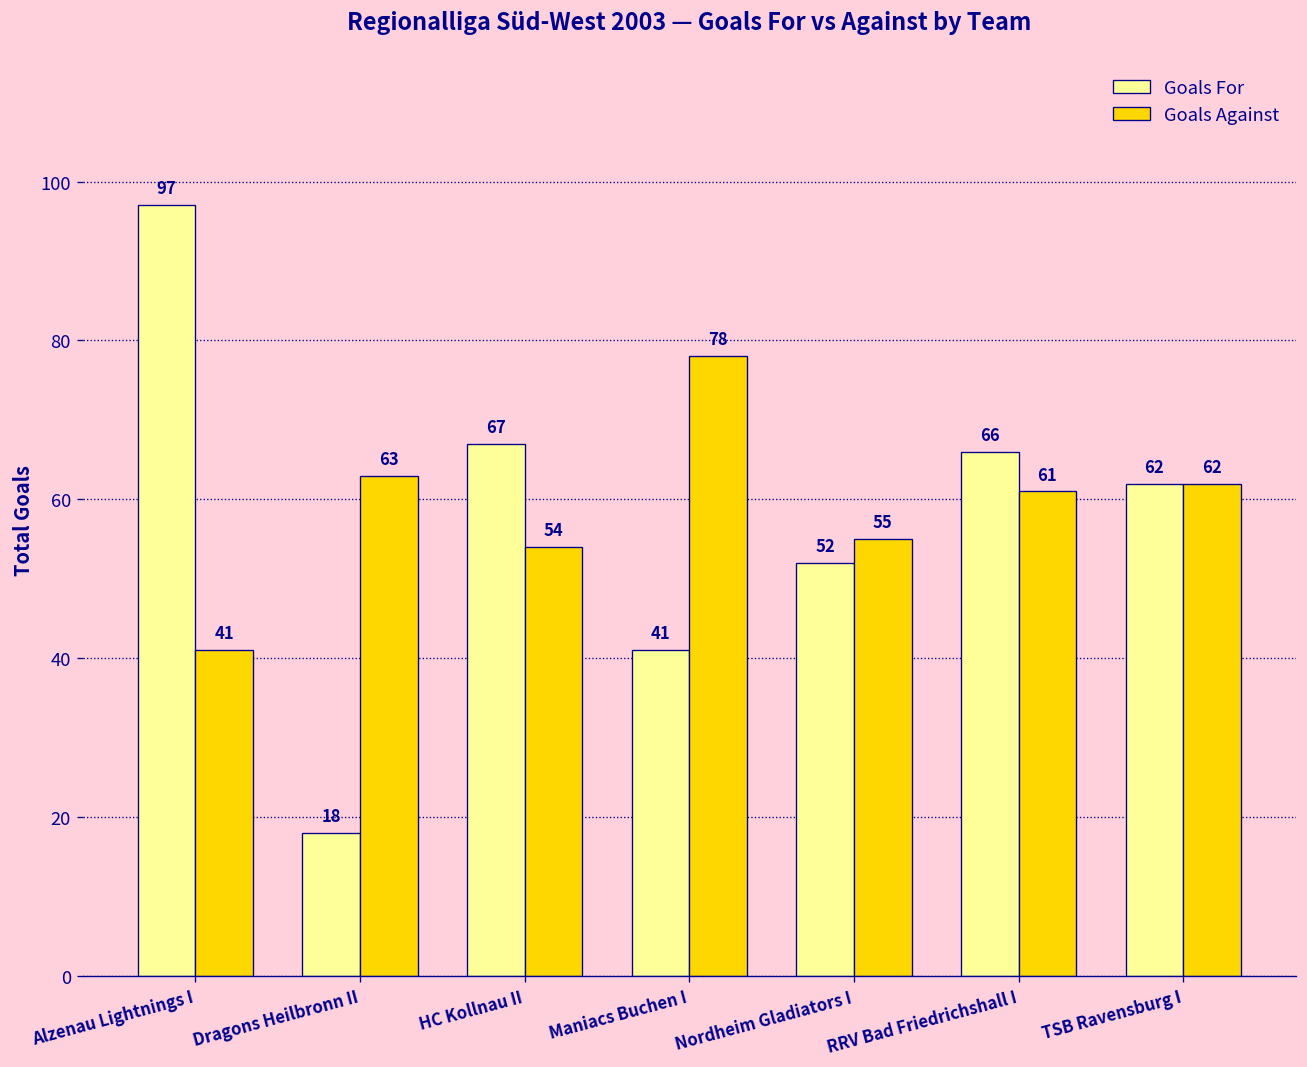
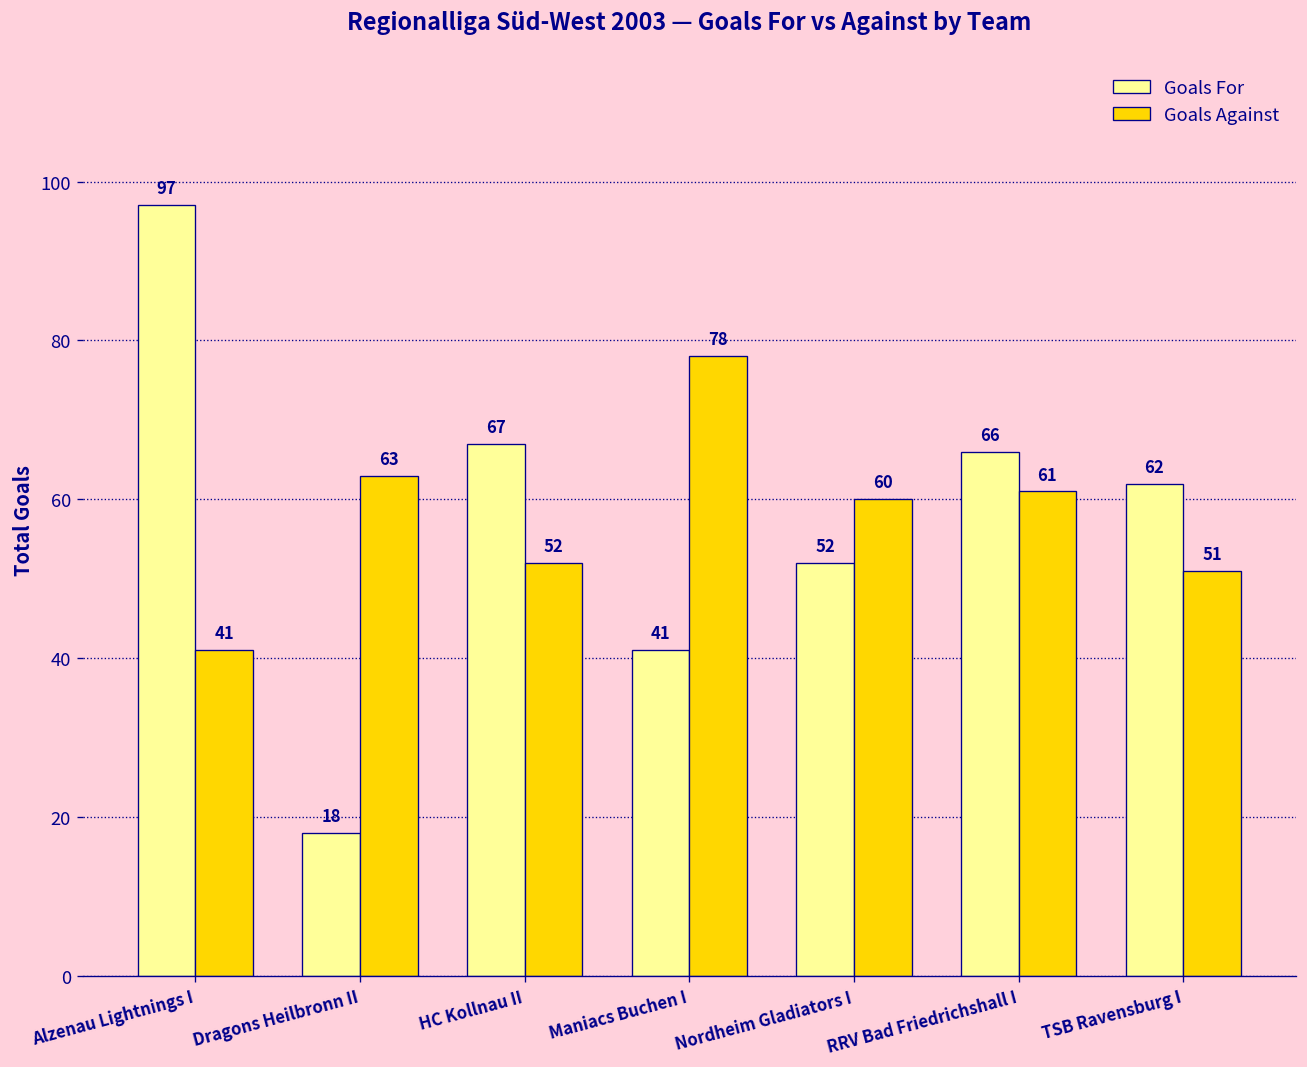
Goals Against, HC Kollnau II: 54 -> 52
Goals Against, Nordheim Gladiators I: 55 -> 60
Goals Against, TSB Ravensburg I: 62 -> 51
